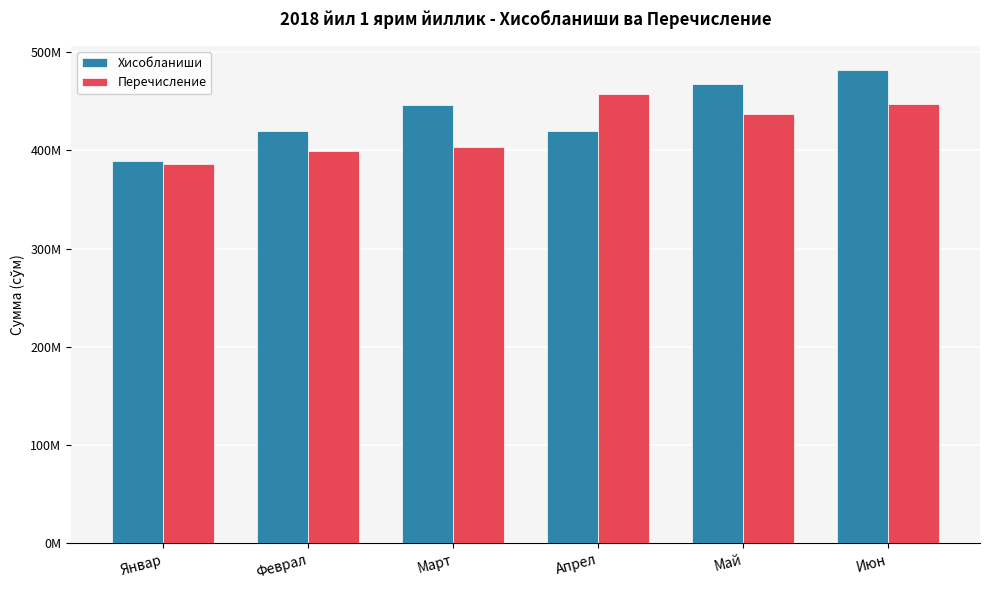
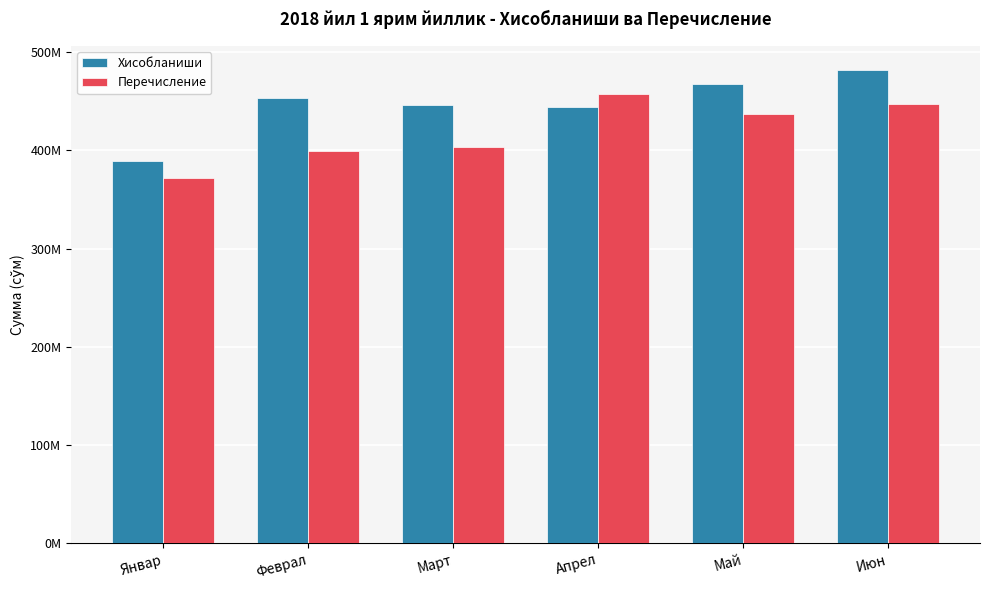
Перечисление, Январ: 390000000 -> 370000000
Хисобланиши, Феврал: 420000000 -> 450000000
Хисобланиши, Апрел: 420000000 -> 440000000
